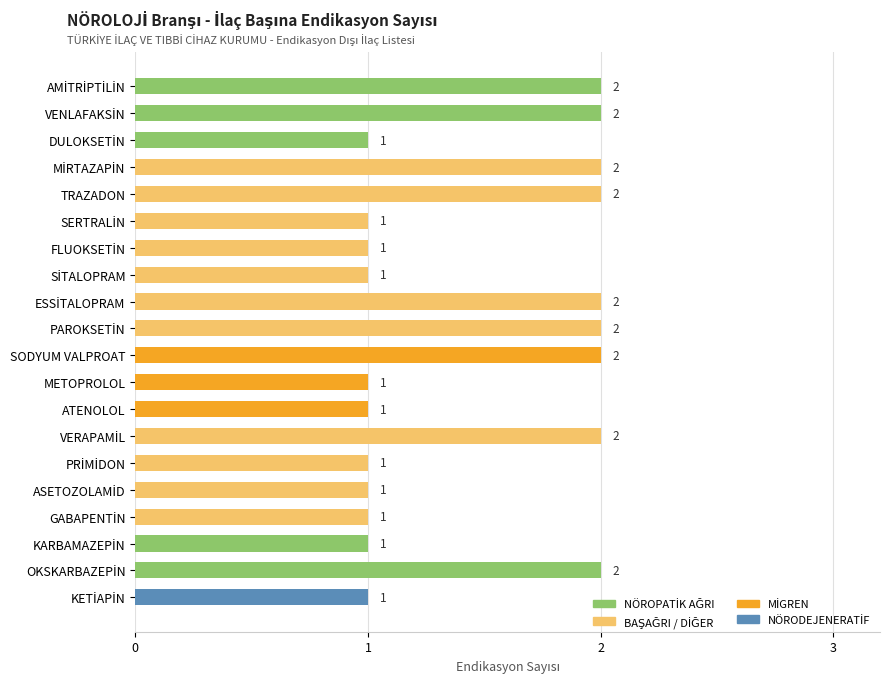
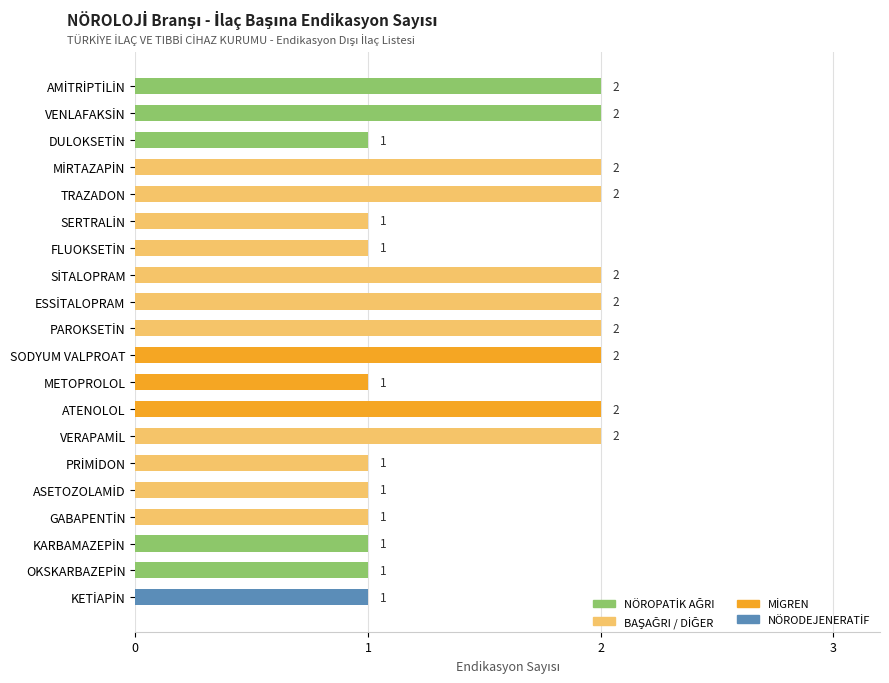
SİTALOPRAM: 1 -> 2
ATENOLOL: 1 -> 2
OKSKARBAZEPİN: 2 -> 1
